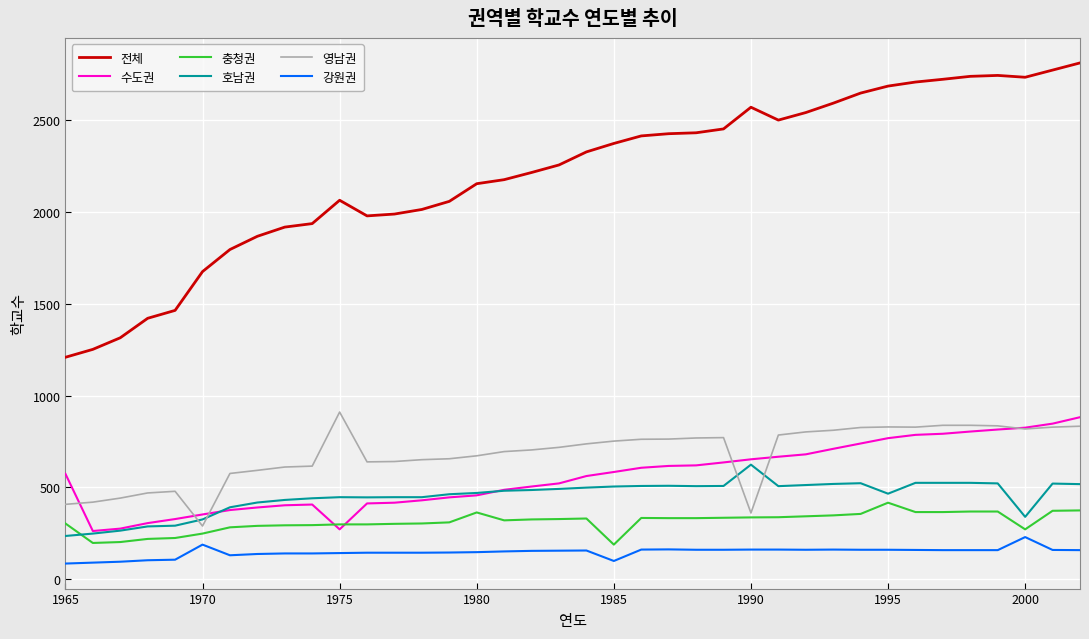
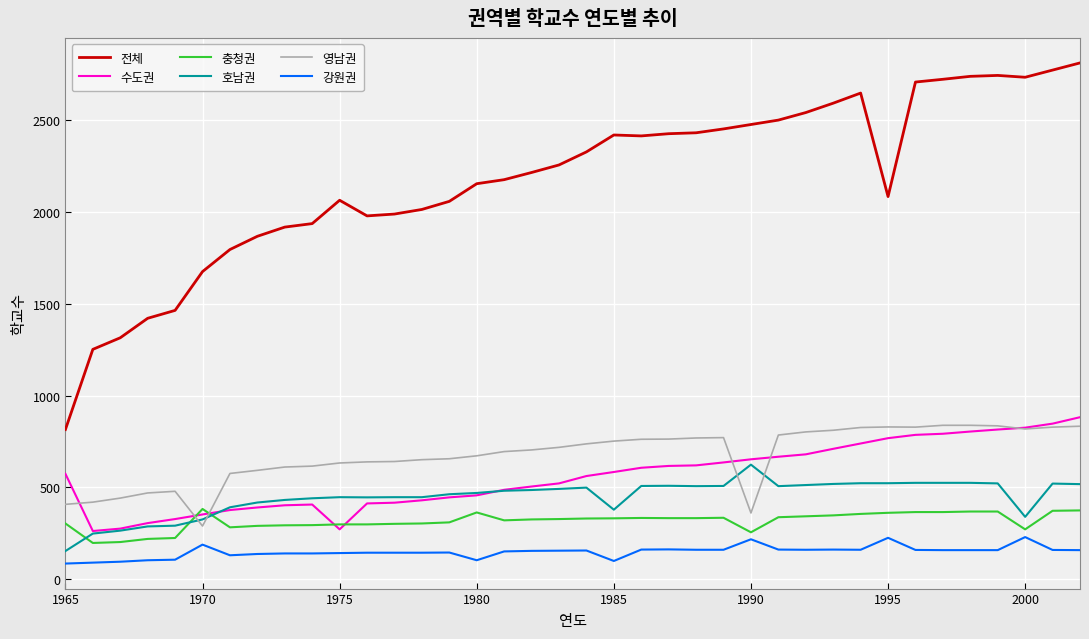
전체, 1965: 1210 -> 820
호남권, 1965: 240 -> 150
충청권, 1970: 250 -> 380
영남권, 1975: 910 -> 630
강원권, 1980: 150 -> 100
전체, 1985: 2370 -> 2420
충청권, 1985: 190 -> 330
호남권, 1985: 510 -> 380
전체, 1990: 2570 -> 2470
충청권, 1990: 340 -> 260
강원권, 1990: 160 -> 220
전체, 1995: 2680 -> 2080
충청권, 1995: 420 -> 360
호남권, 1995: 470 -> 520
강원권, 1995: 160 -> 230
